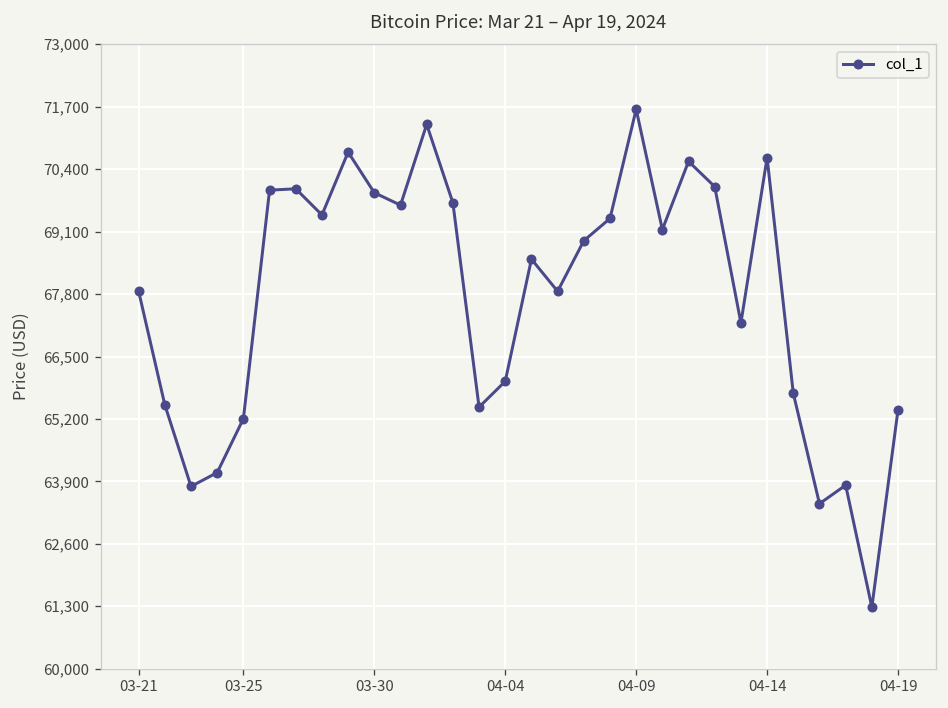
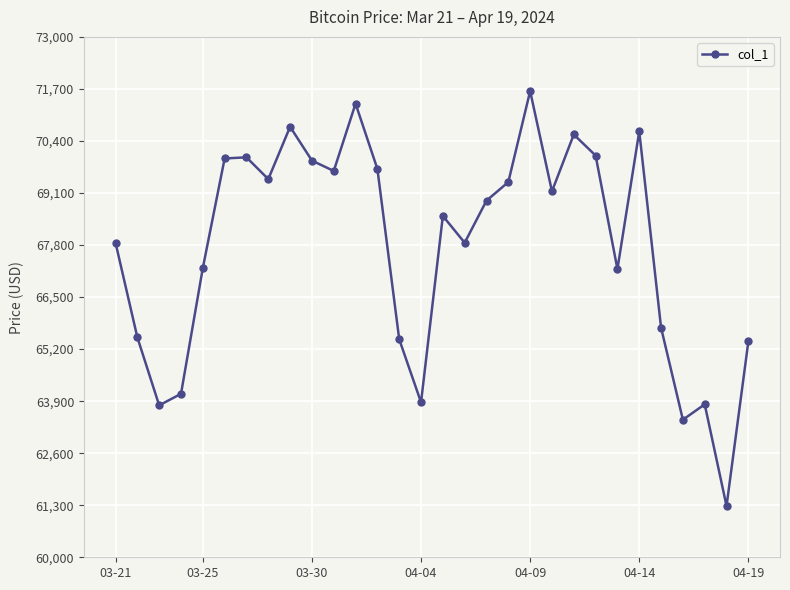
03-25: 65,200 -> 67,200
04-04: 66,000 -> 63,900
